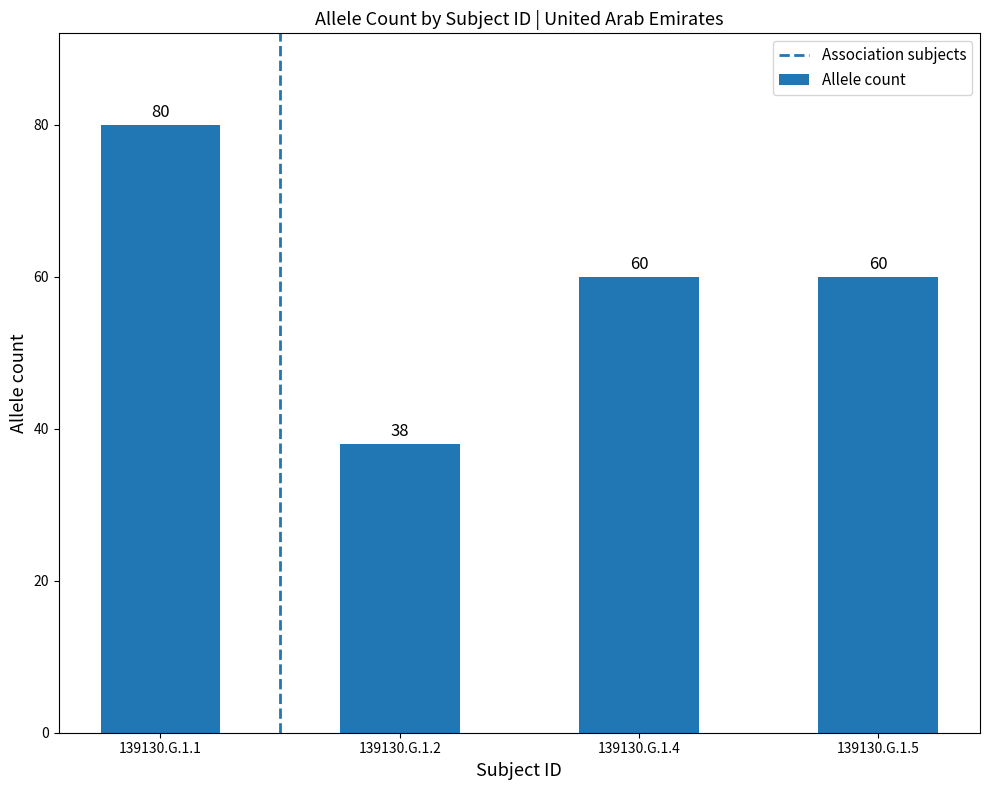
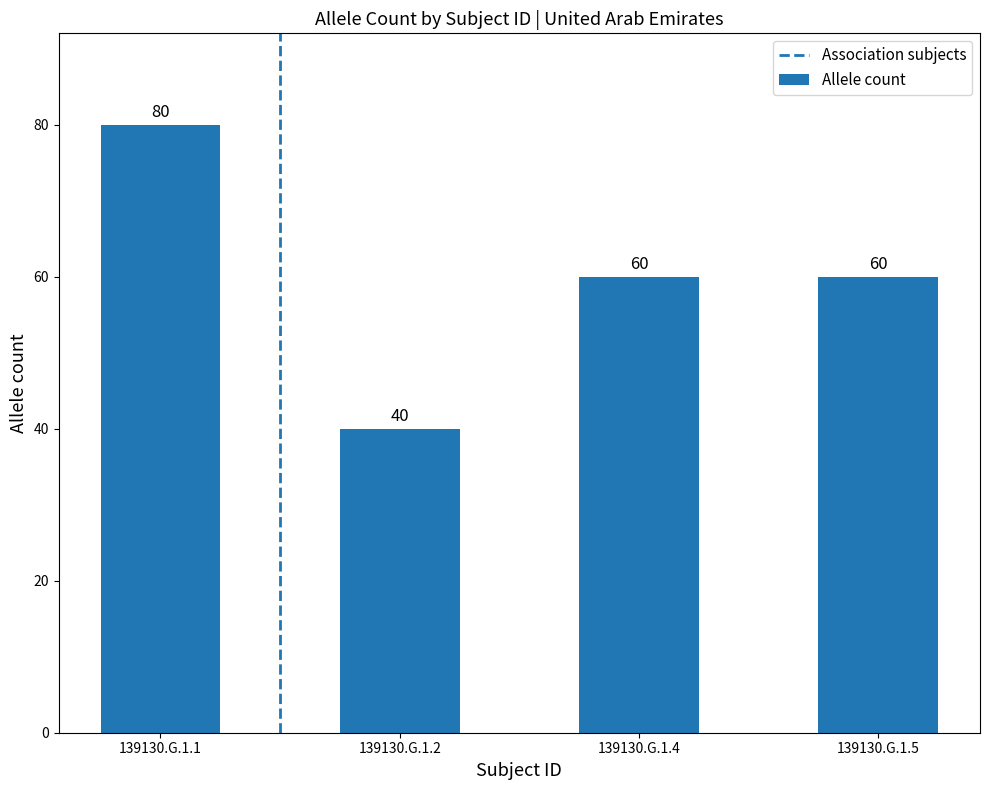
139130.G.1.2: 38 -> 40
